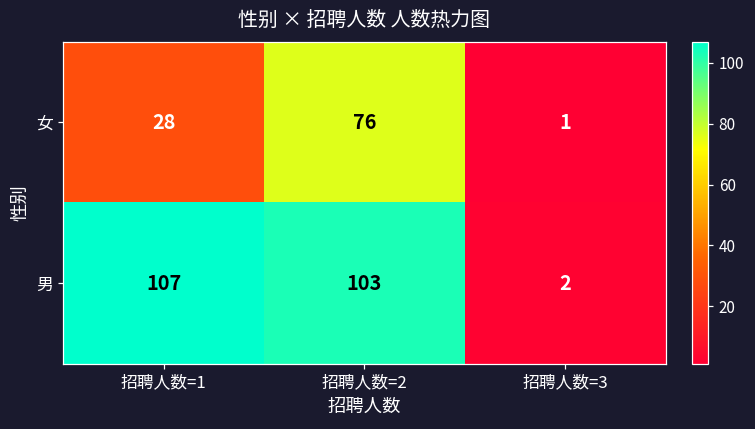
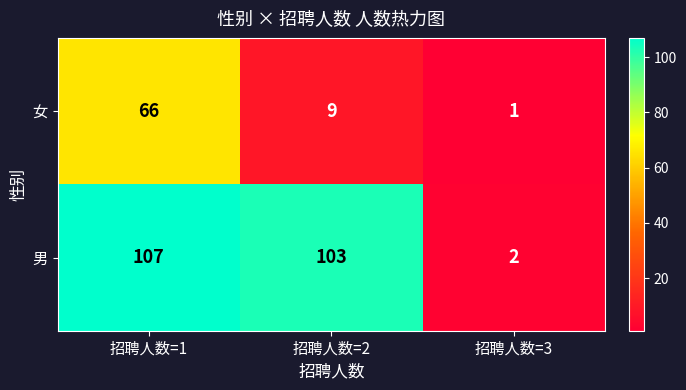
女, 招聘人数=1: 28 -> 66
女, 招聘人数=2: 76 -> 9
